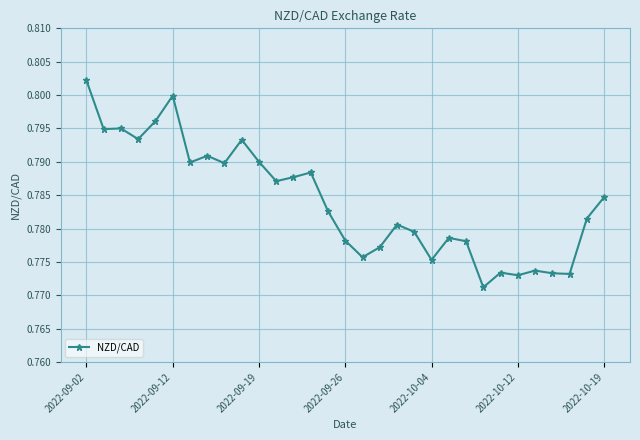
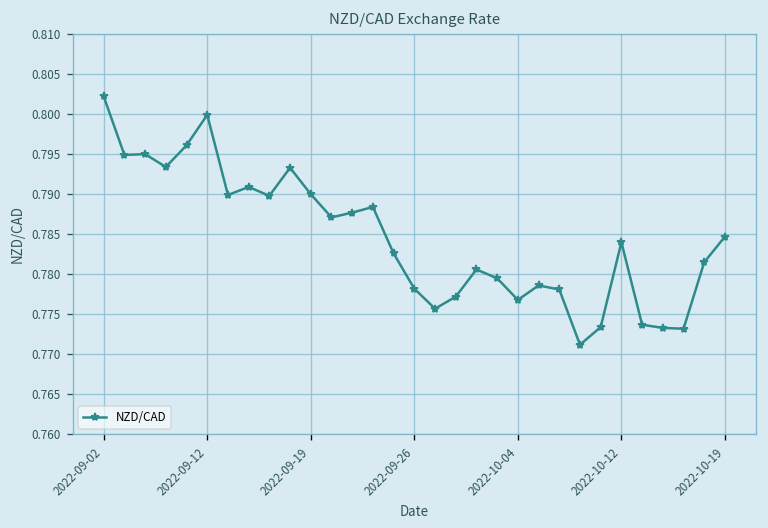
2022-10-04: 0.775 -> 0.777
2022-10-12: 0.773 -> 0.784
